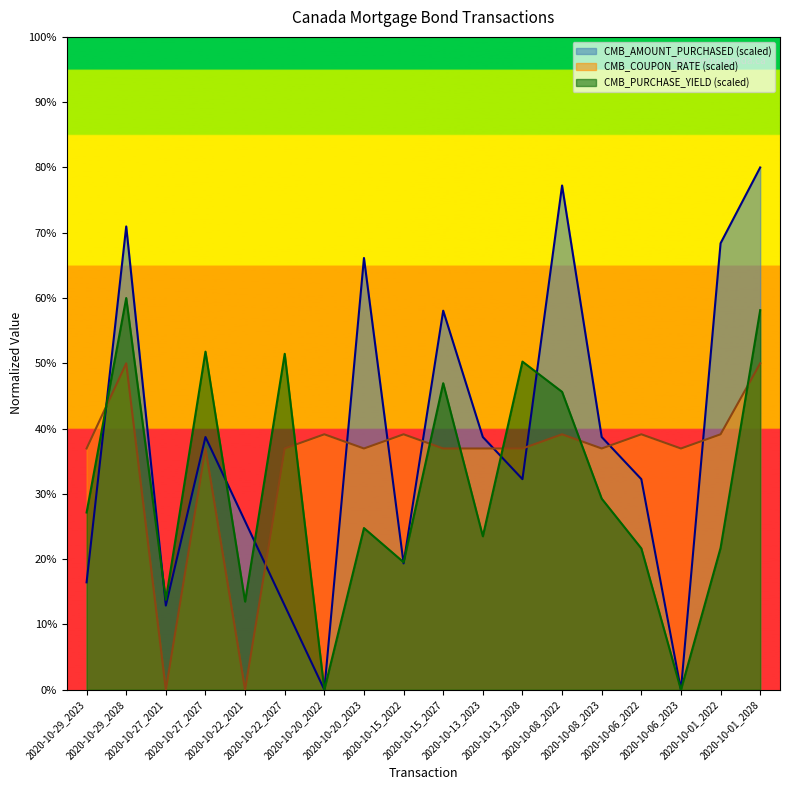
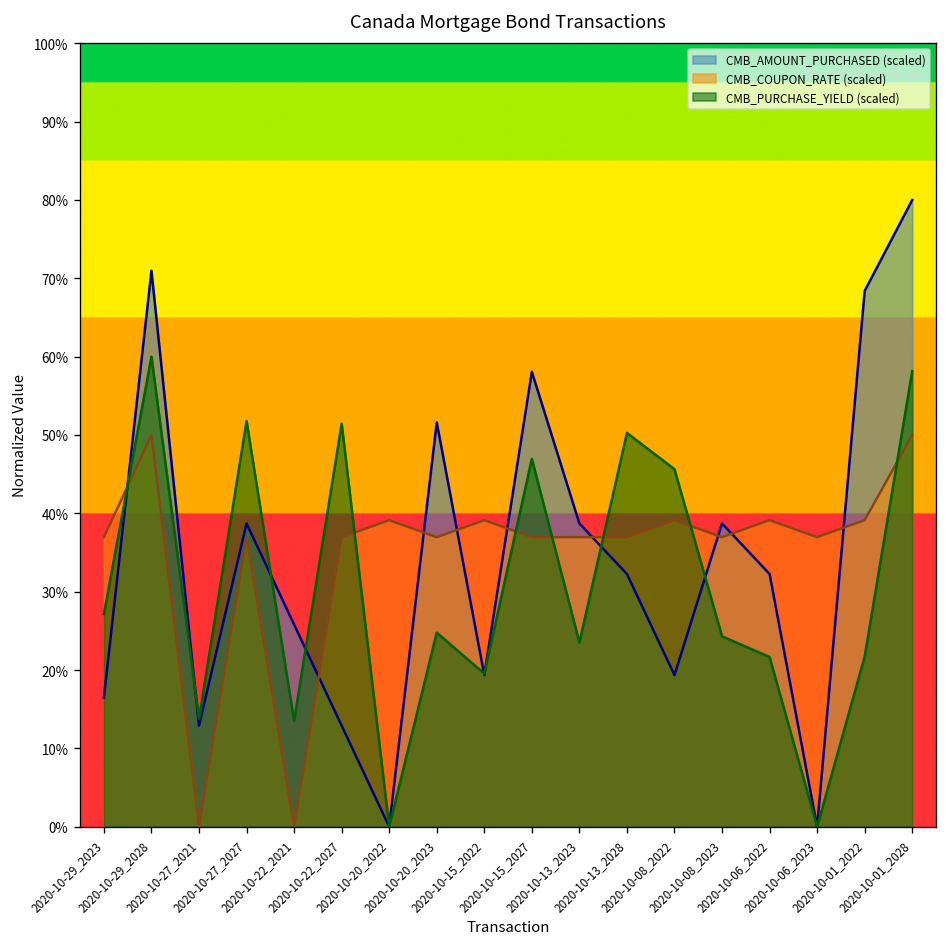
CMB_AMOUNT_PURCHASED (scaled), 2020-10-20_2023: 66% -> 52%
CMB_AMOUNT_PURCHASED (scaled), 2020-10-08_2022: 77% -> 19%
CMB_PURCHASE_YIELD (scaled), 2020-10-08_2023: 29% -> 24%
